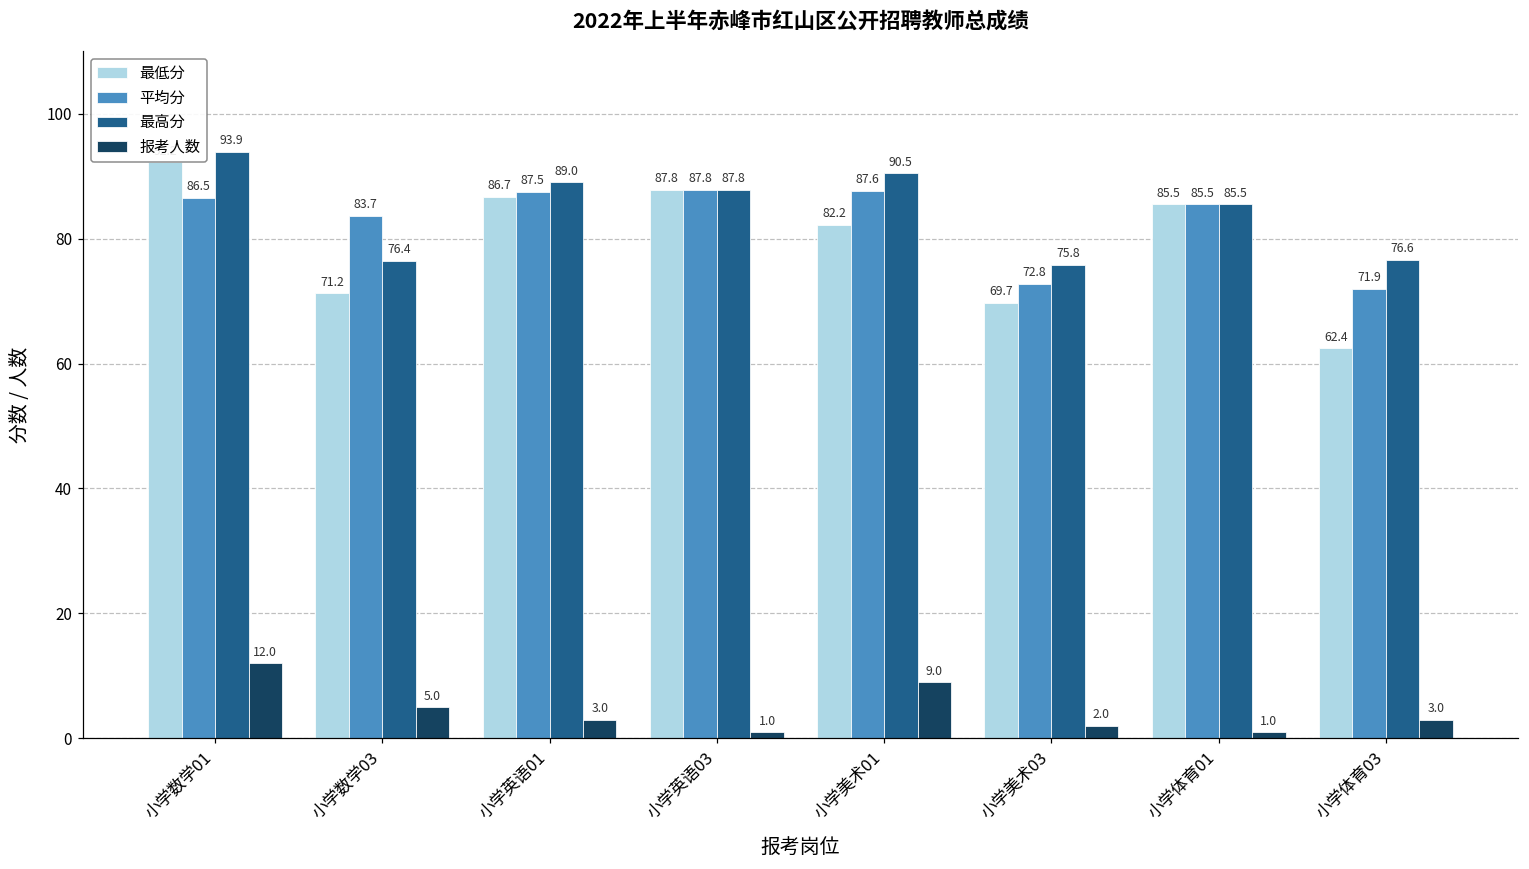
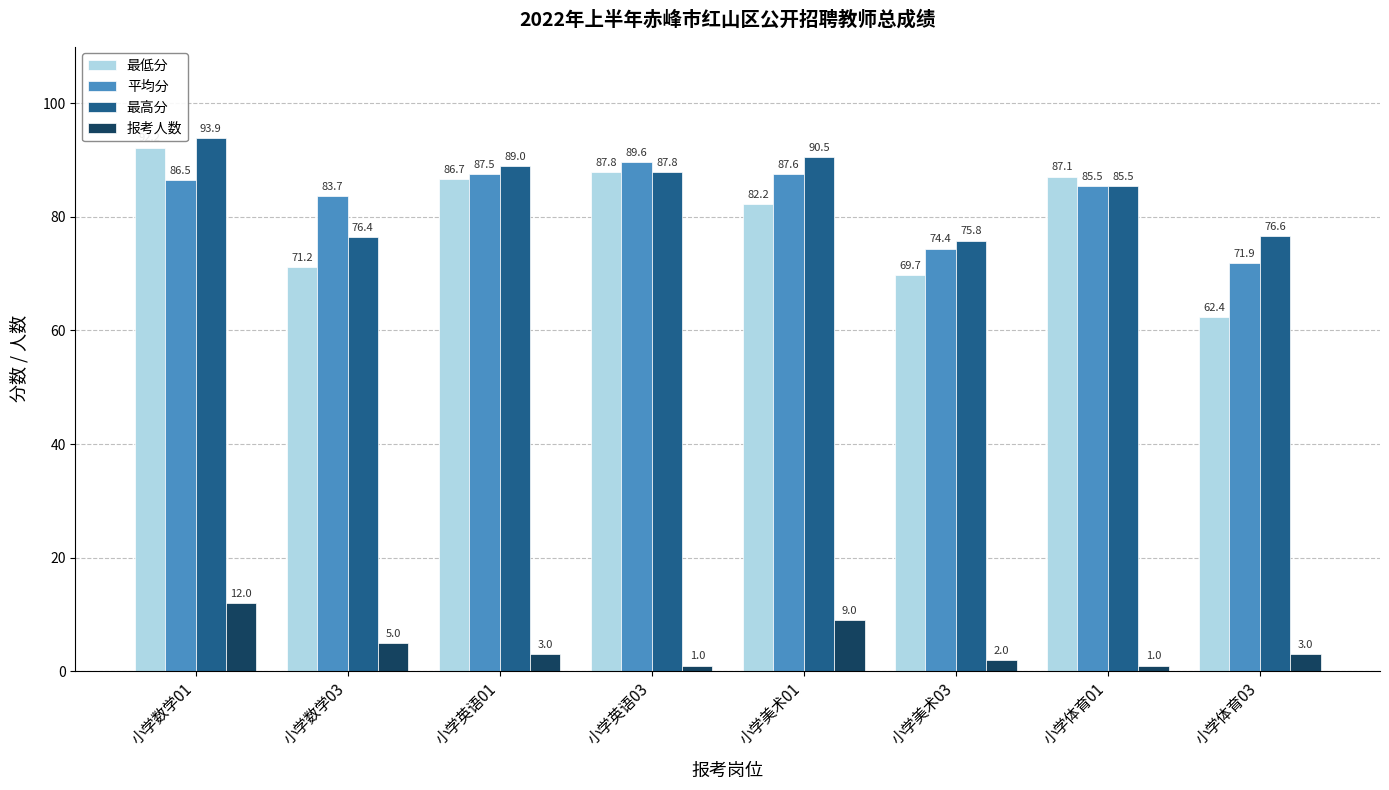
平均分, 小学英语03: 87.8 -> 89.6
平均分, 小学美术03: 72.8 -> 74.4
最低分, 小学体育01: 85.5 -> 87.1
